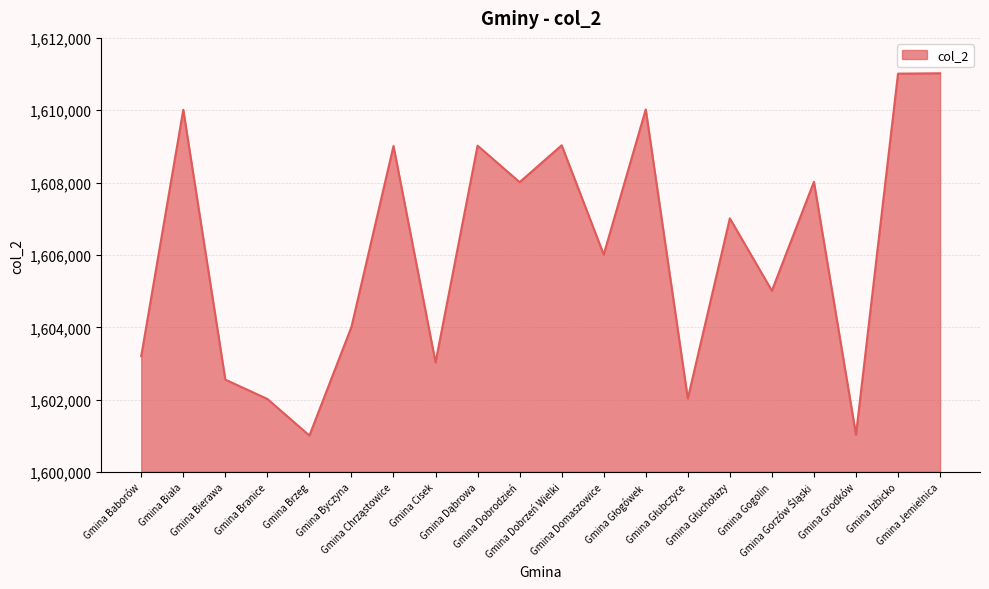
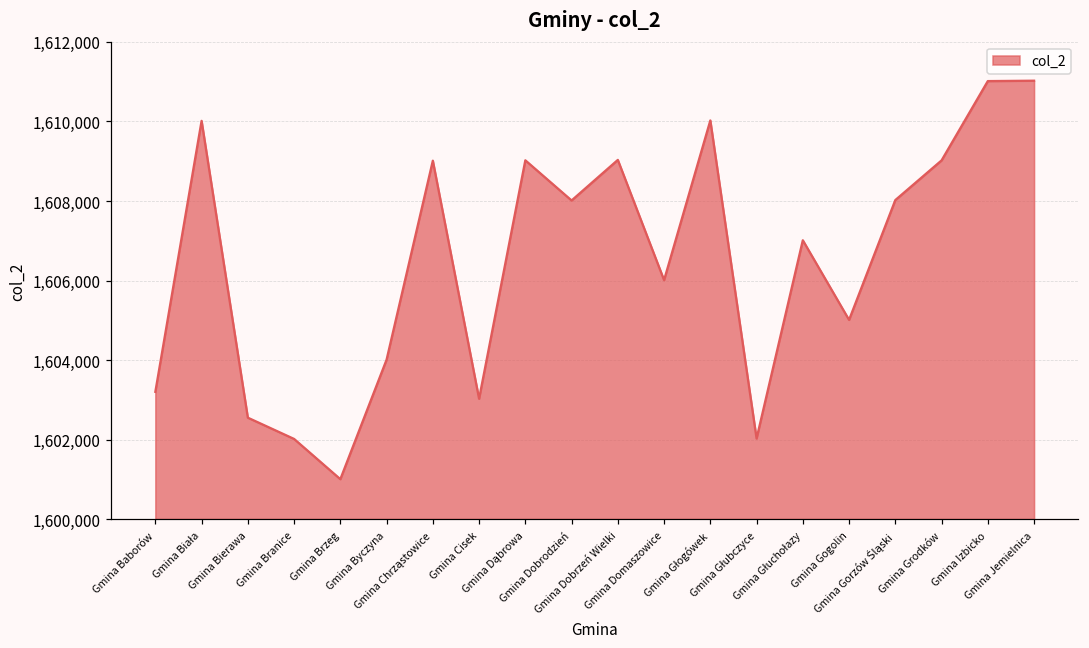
Gmina Grodków: 1,601,000 -> 1,609,000
